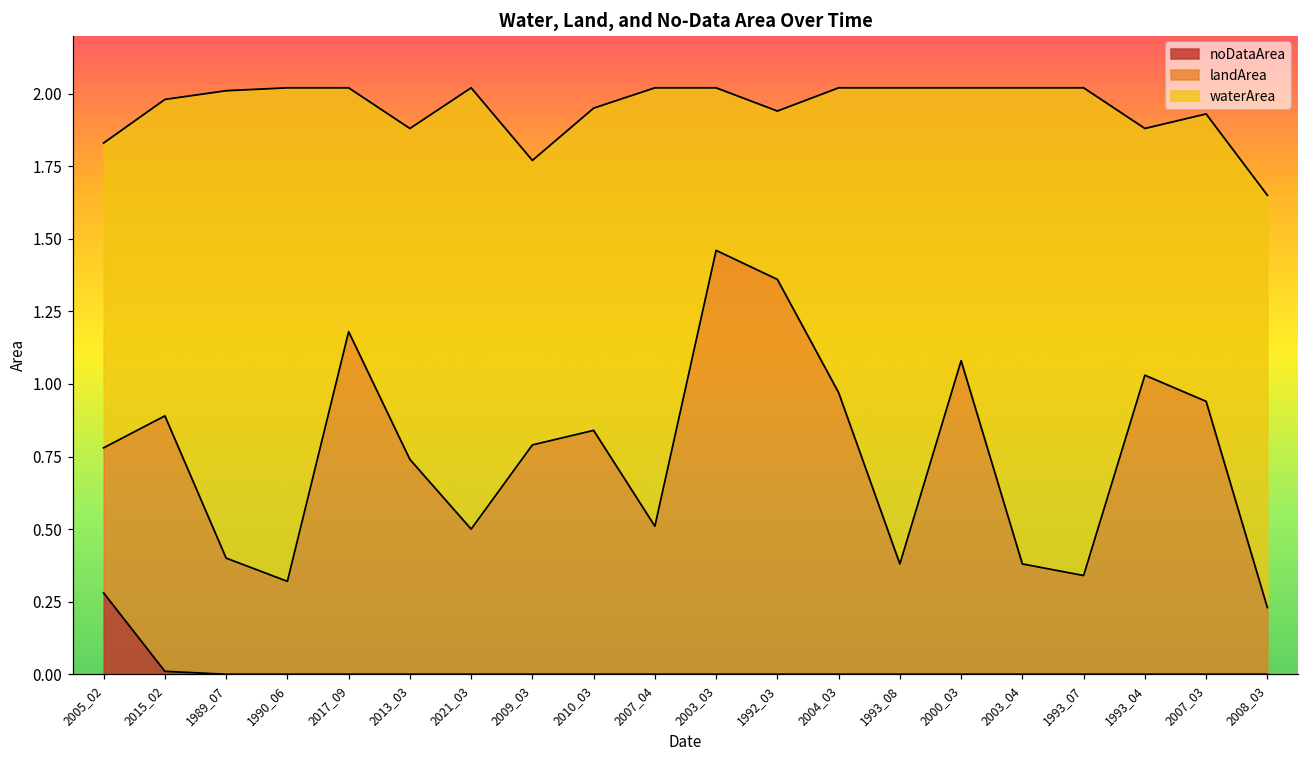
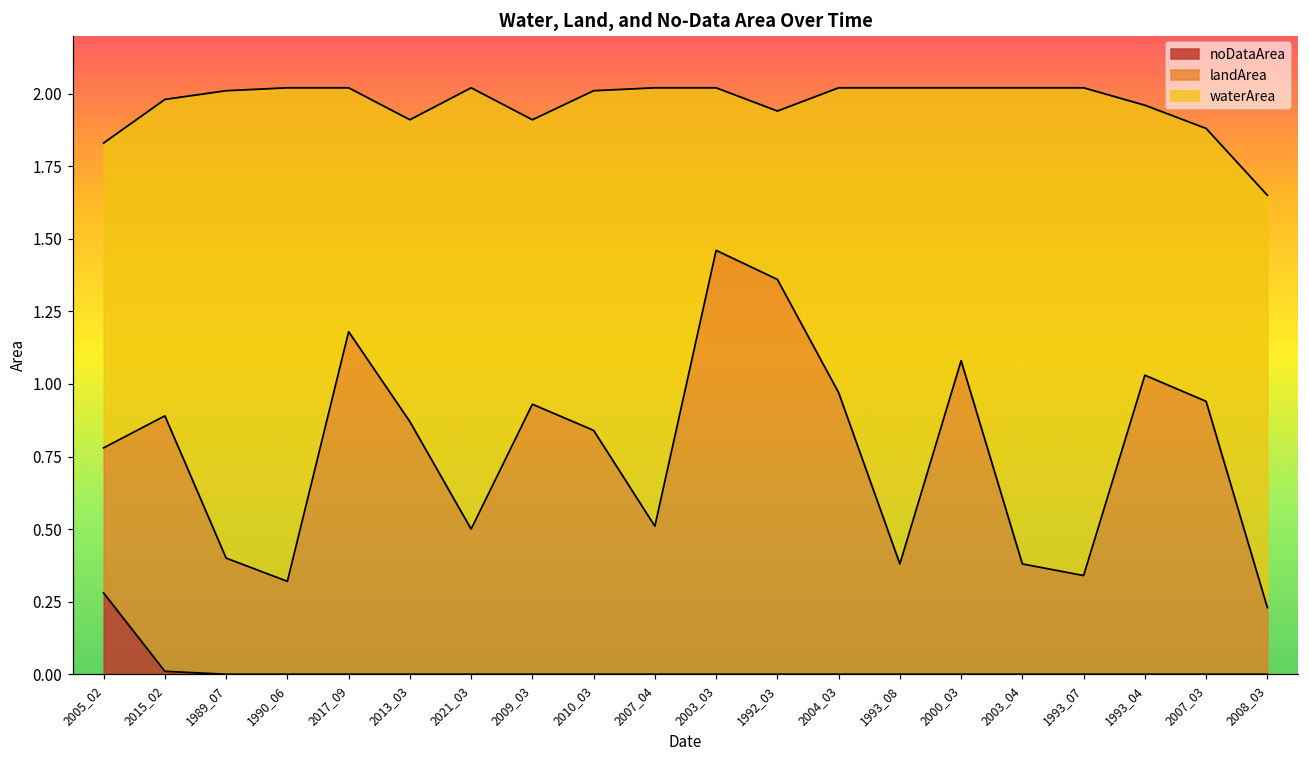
landArea, 2013_03: 0.74 -> 0.87
waterArea, 2013_03: 1.14 -> 1.04
landArea, 2009_03: 0.79 -> 0.93
waterArea, 2010_03: 1.11 -> 1.17
waterArea, 1993_04: 0.85 -> 0.93
waterArea, 2007_03: 0.99 -> 0.94
